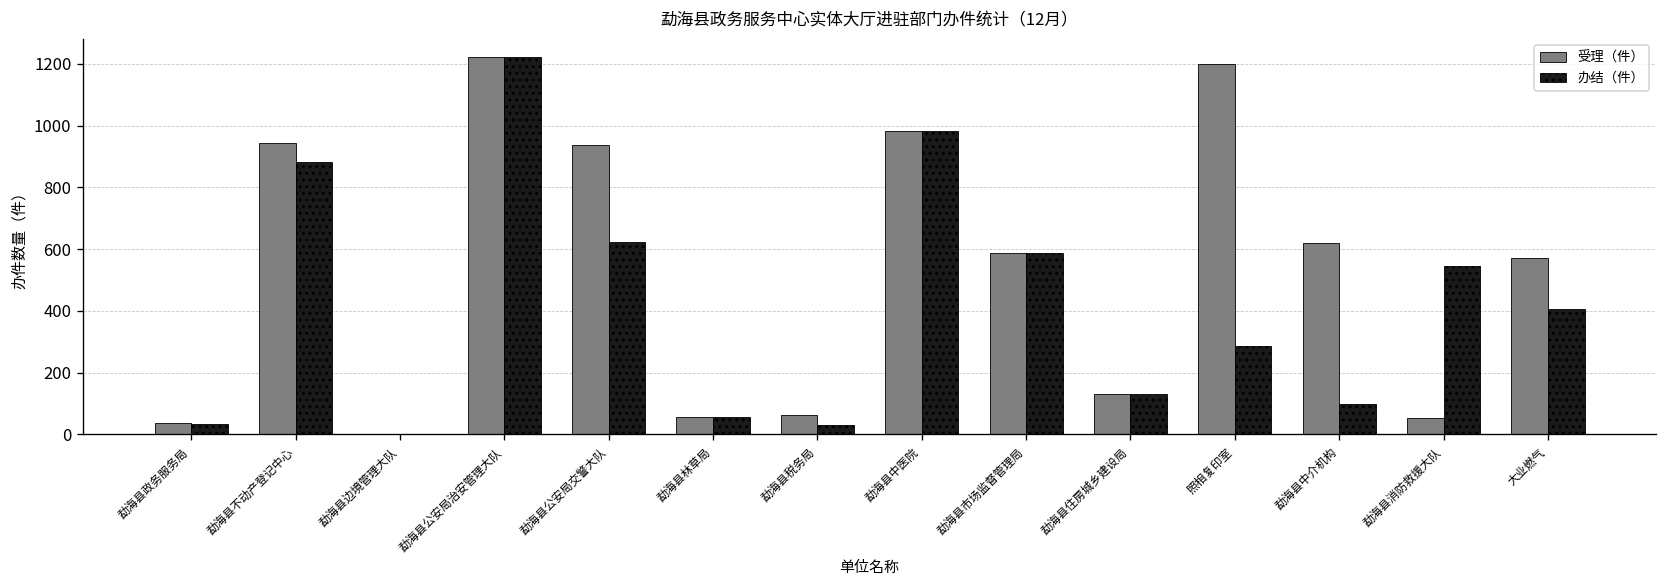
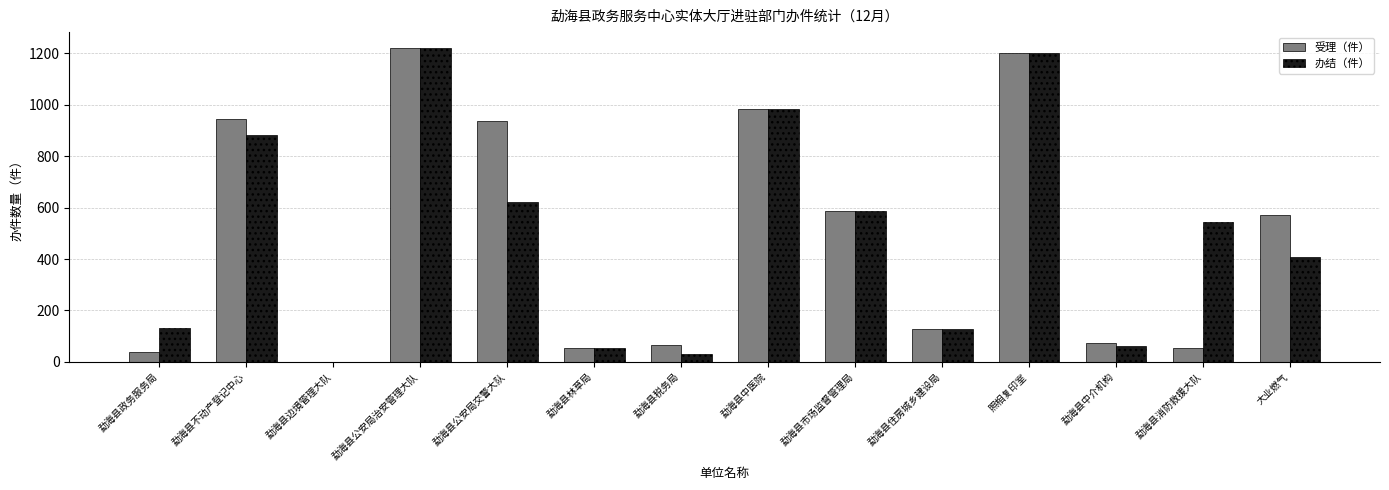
办结（件）, 勐海县政务服务局: 30 -> 130
办结（件）, 照相复印室: 290 -> 1200
受理（件）, 勐海县中介机构: 620 -> 80
办结（件）, 勐海县中介机构: 100 -> 60
